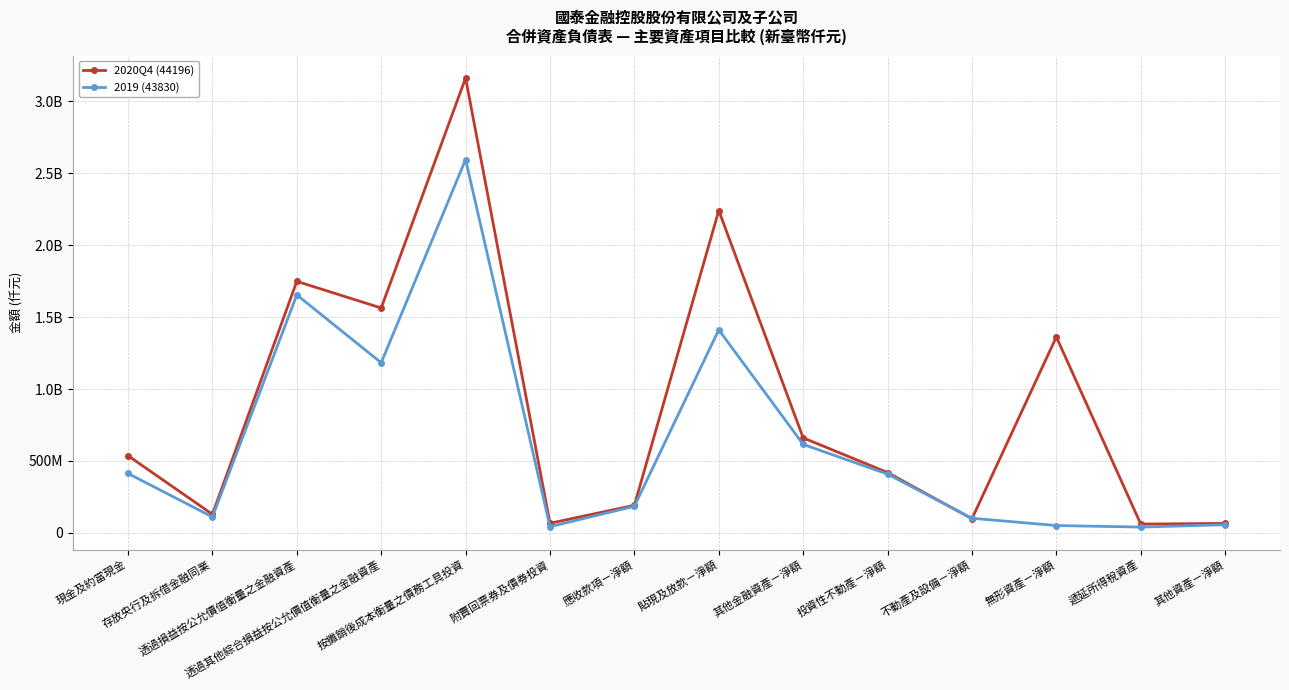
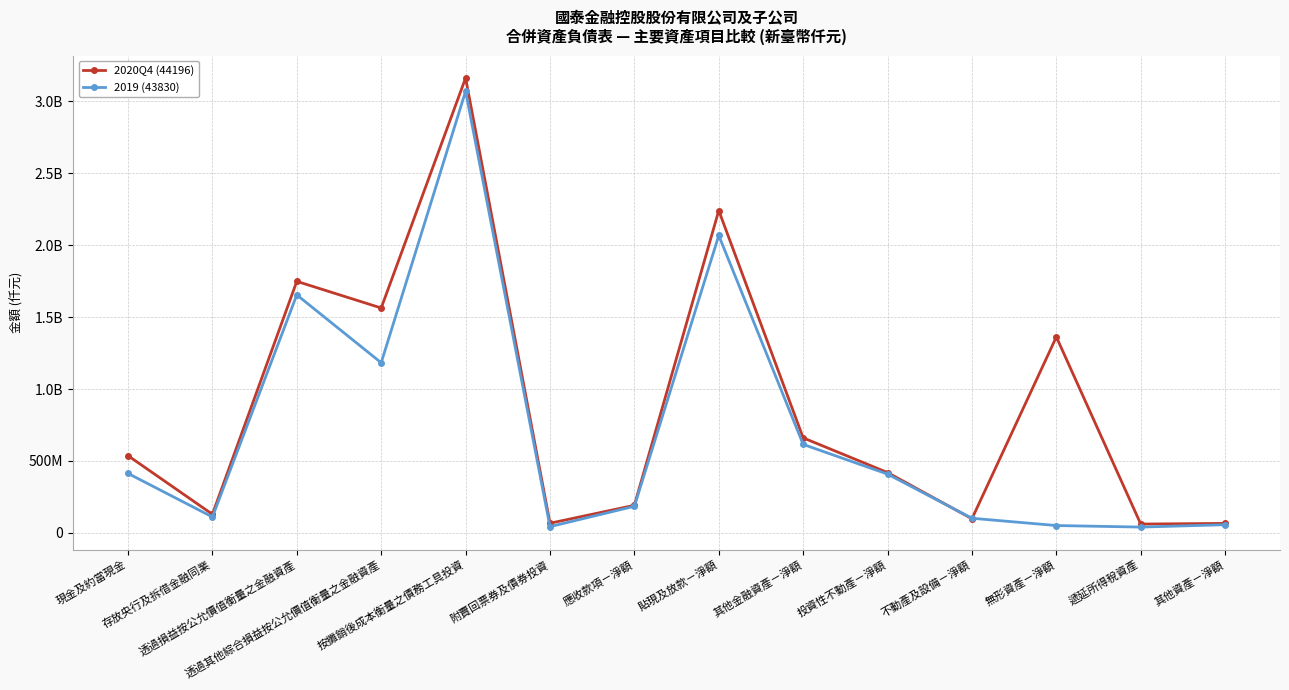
2019 (43830), 按攤銷後成本衡量之債務工具投資: 2590000000 -> 3070000000
2019 (43830), 貼現及放款－淨額: 1410000000 -> 2070000000
